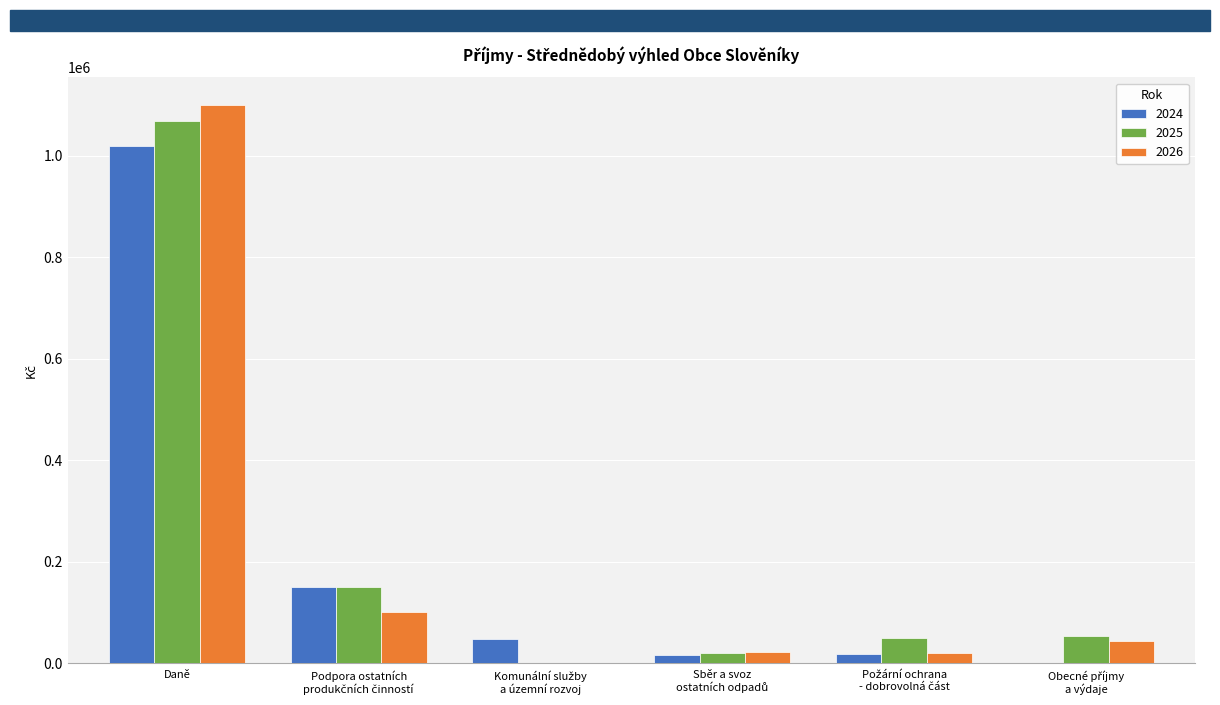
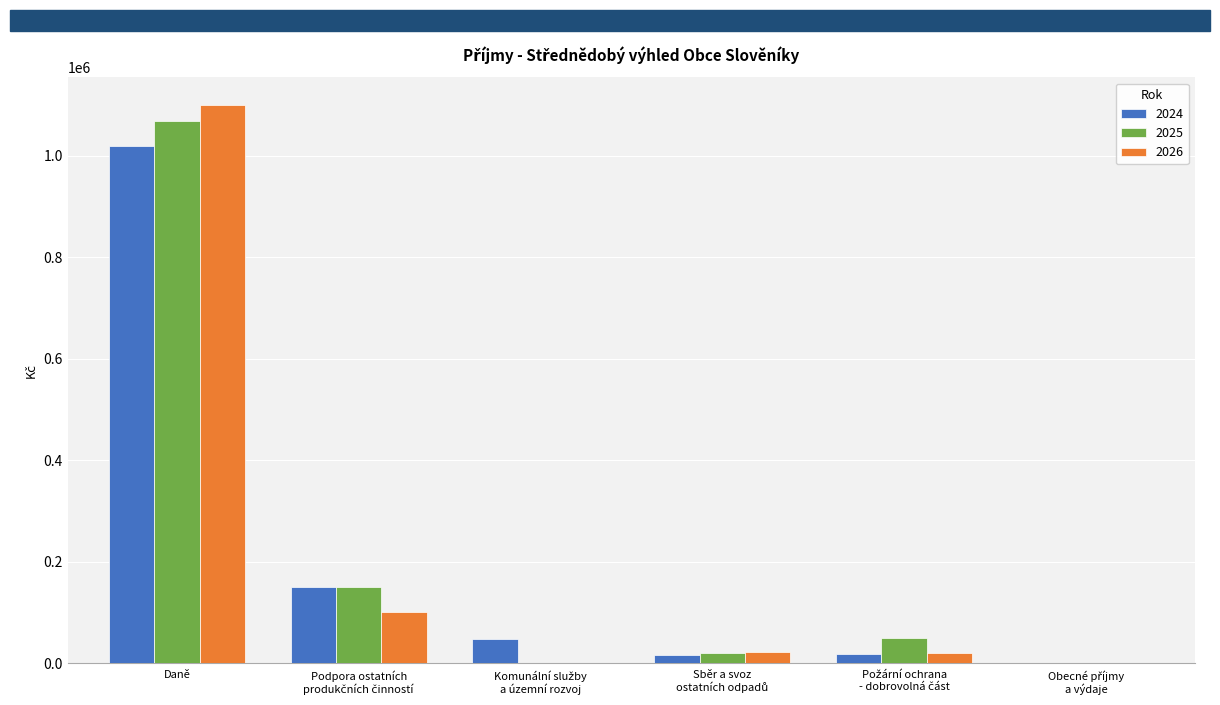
2025, Obecné příjmy a výdaje: 50000 -> 0
2026, Obecné příjmy a výdaje: 40000 -> 0
